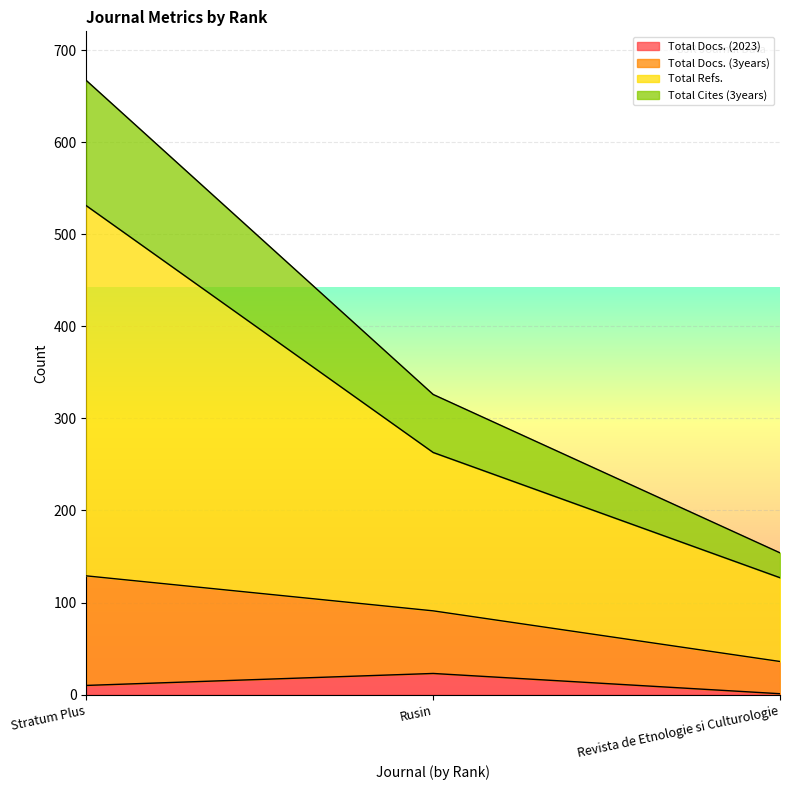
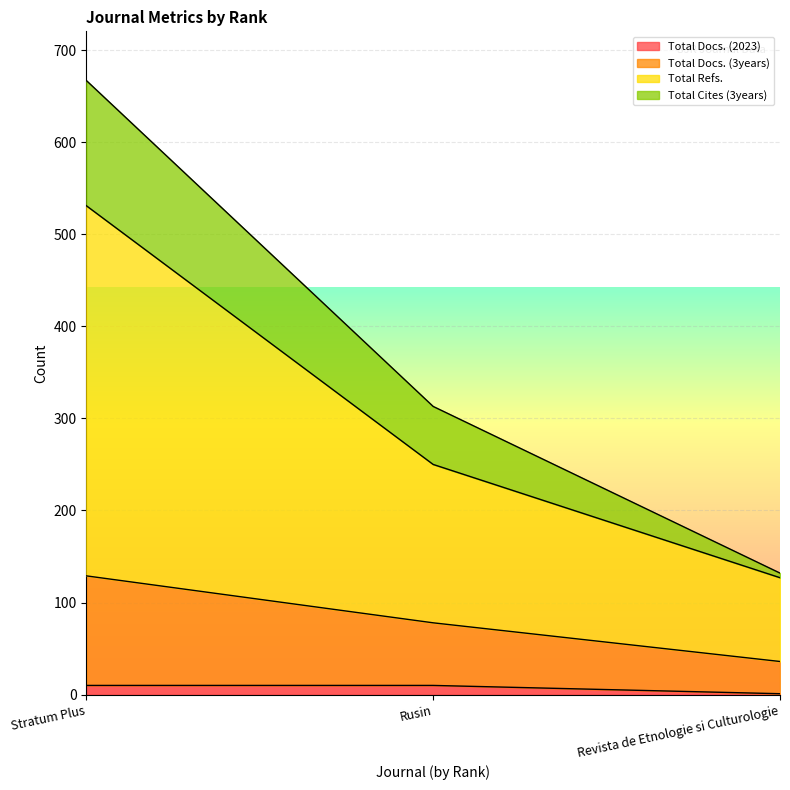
Total Docs. (2023), Rusin: 20 -> 10
Total Cites (3years), Revista de Etnologie si Culturologie: 30 -> 10
